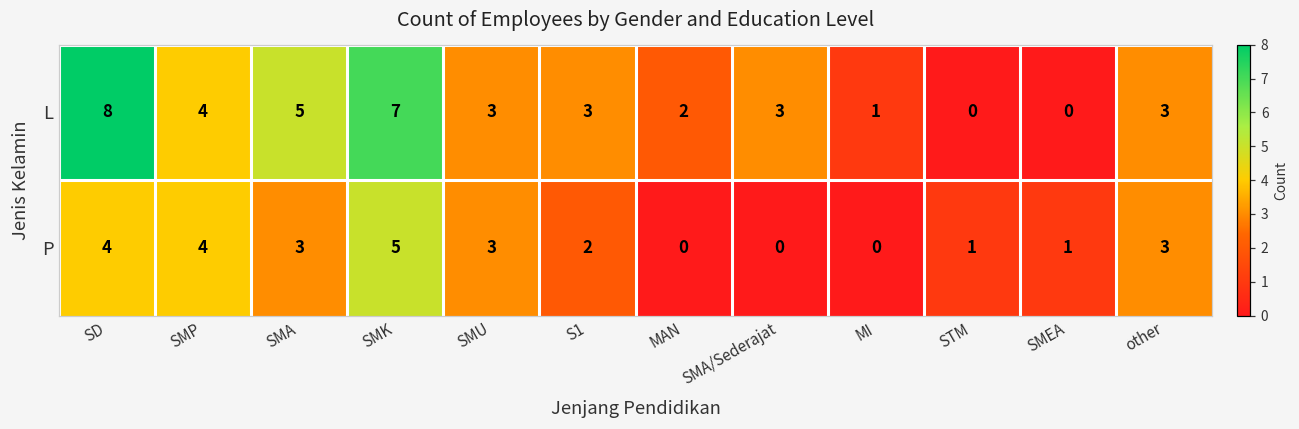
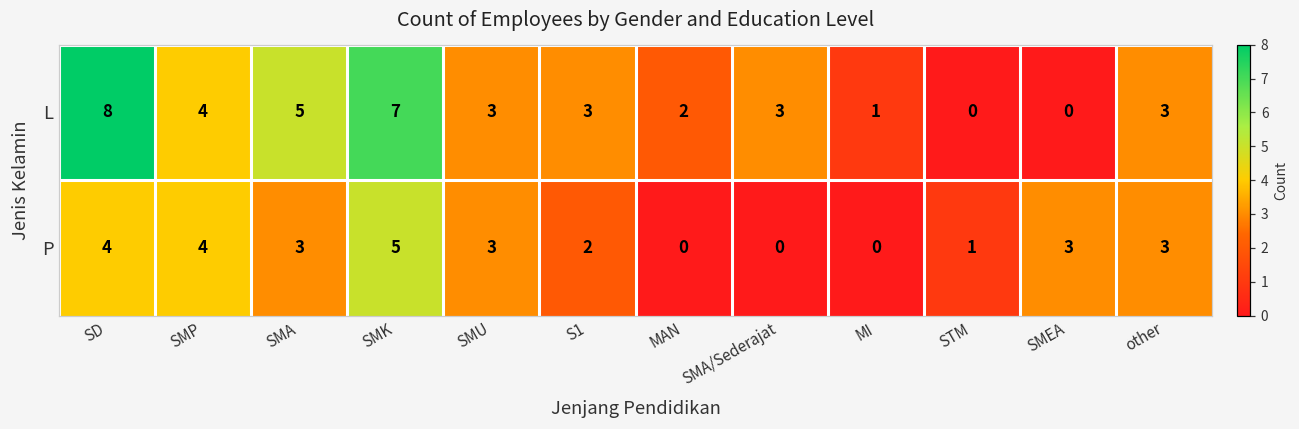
P, SMEA: 1 -> 3
